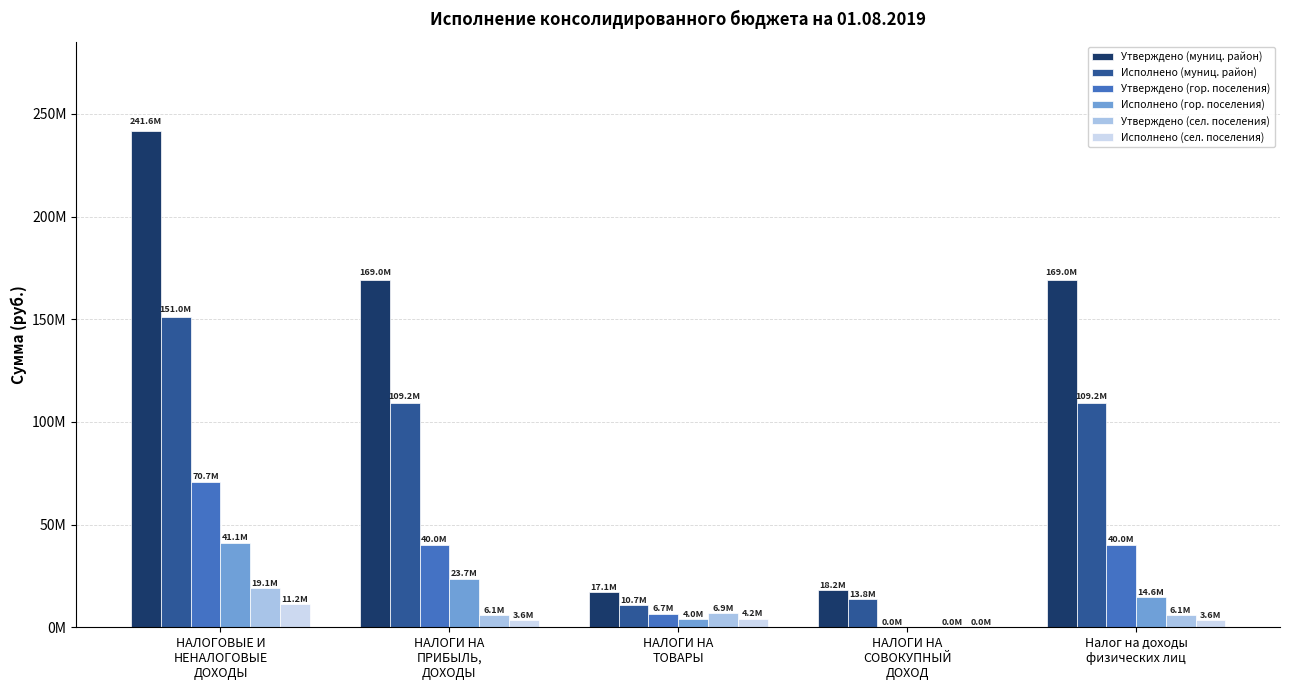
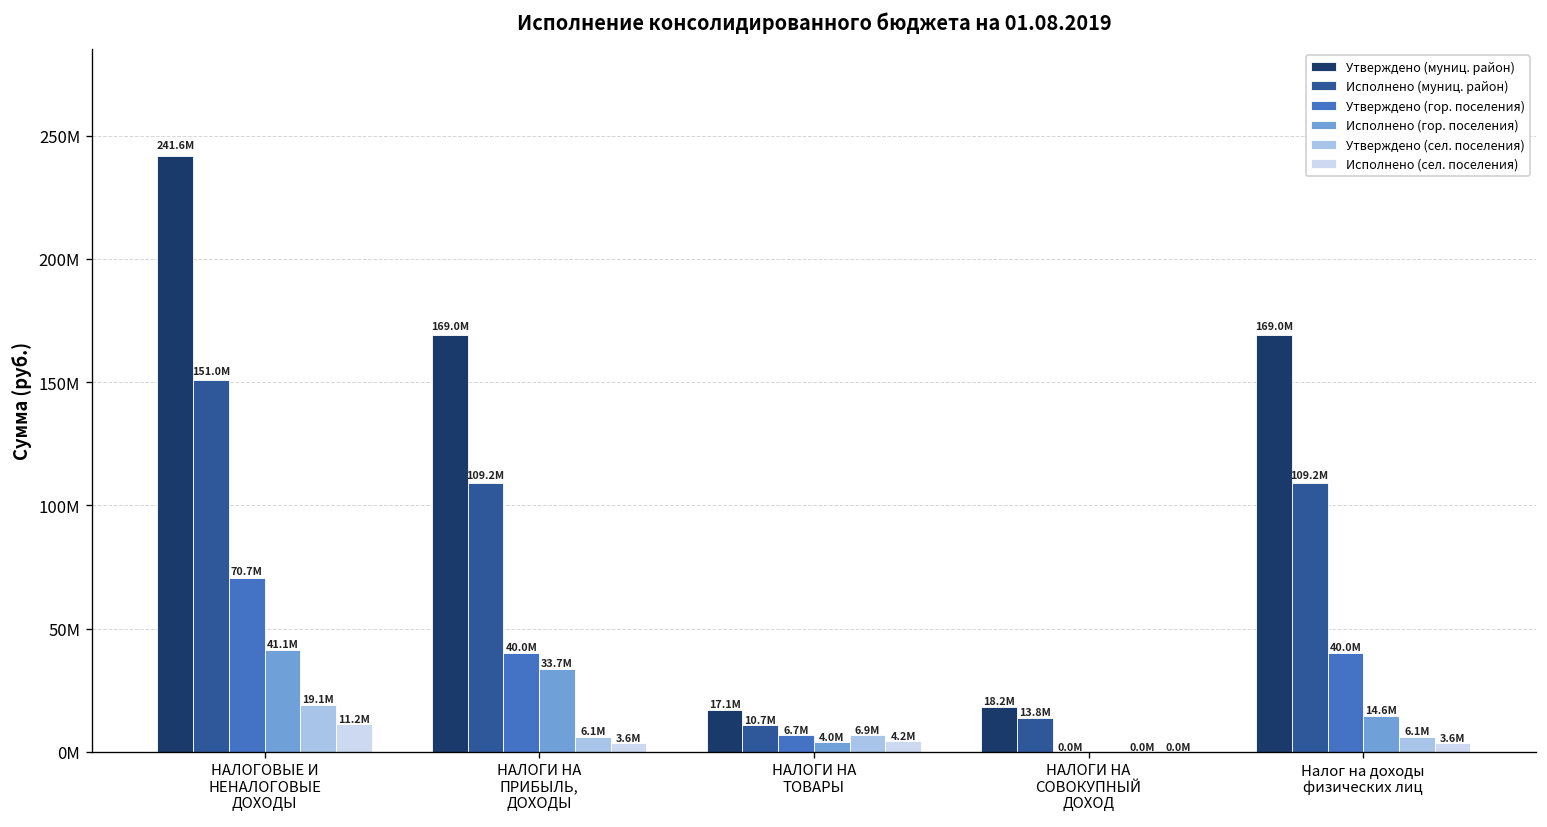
Исполнено (гор. поселения), НАЛОГИ НА ПРИБЫЛЬ, ДОХОДЫ: 23.7M -> 33.7M
